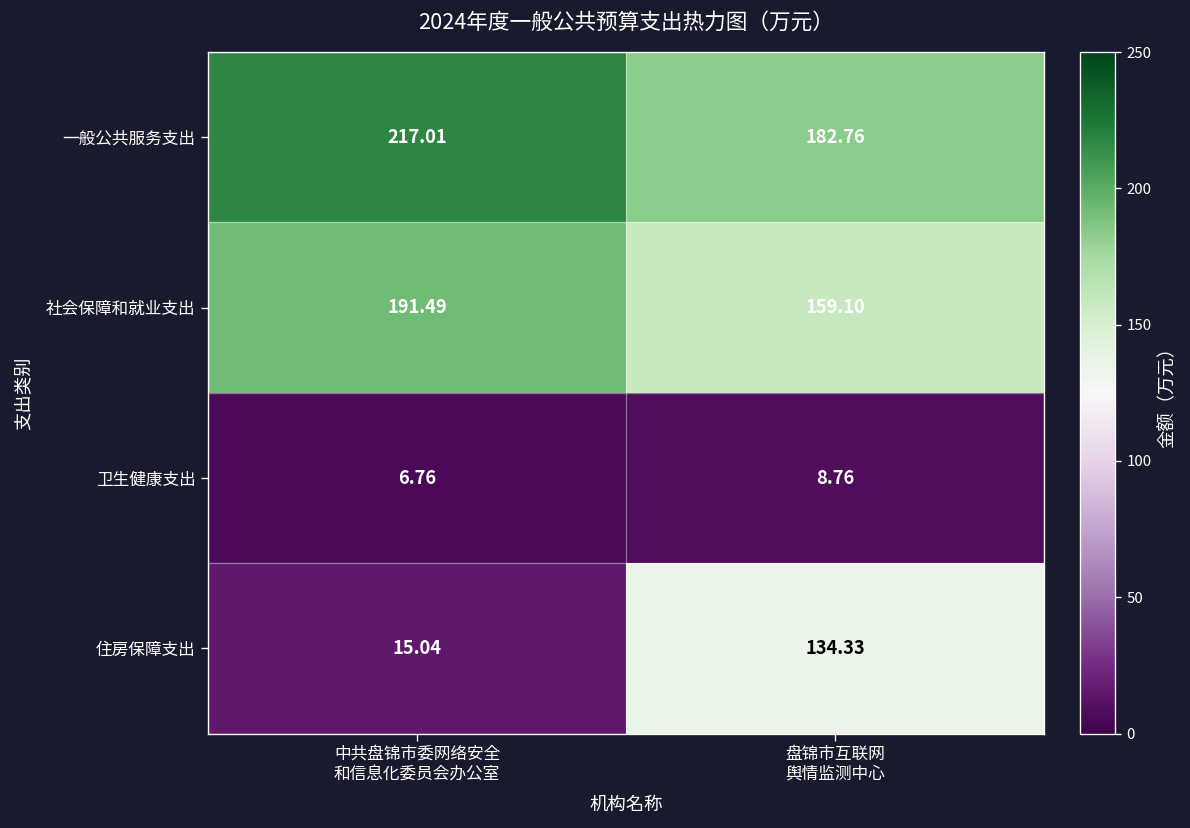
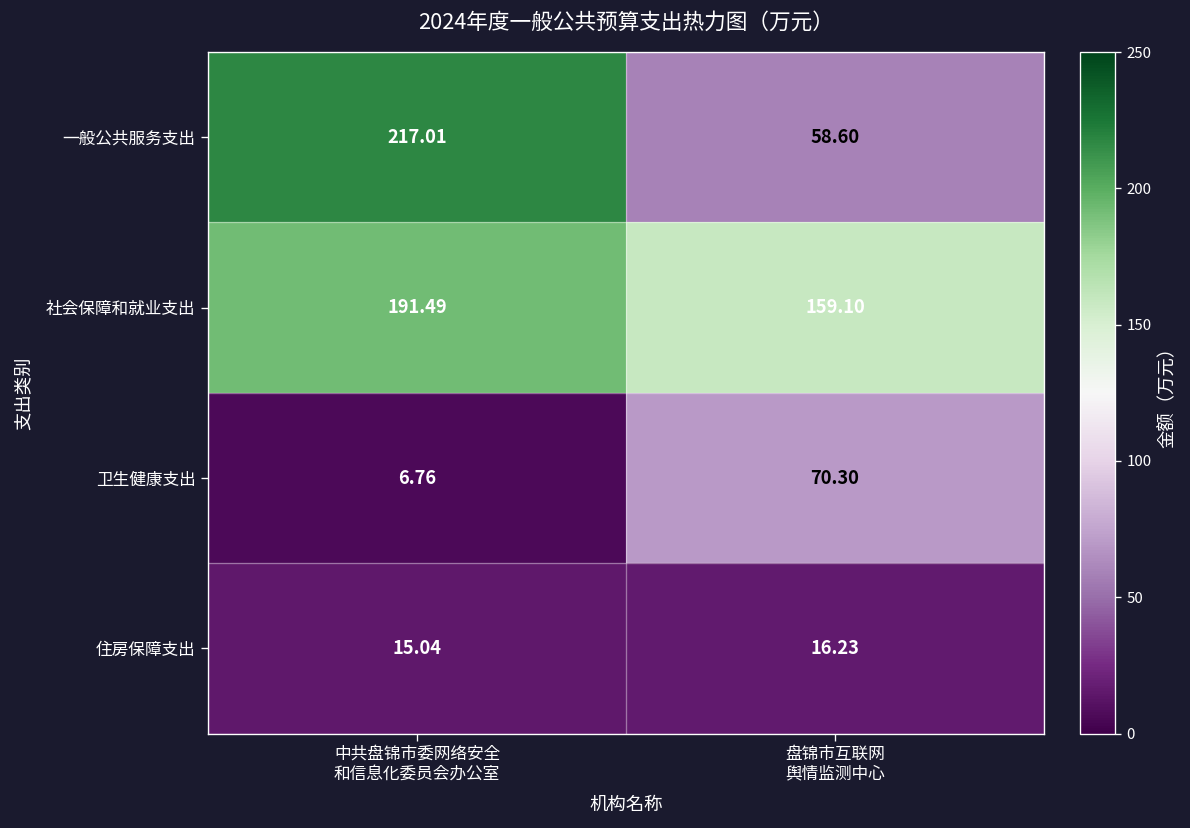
一般公共服务支出, 盘锦市互联网 舆情监测中心: 182.76 -> 58.60
卫生健康支出, 盘锦市互联网 舆情监测中心: 8.76 -> 70.30
住房保障支出, 盘锦市互联网 舆情监测中心: 134.33 -> 16.23
